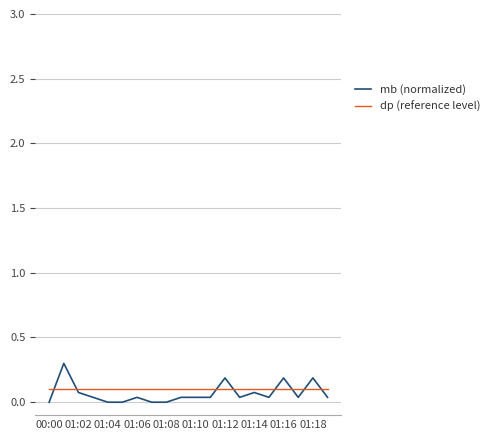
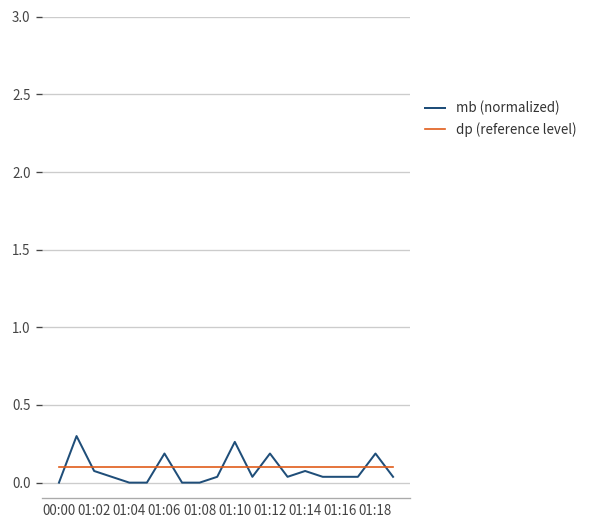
mb (normalized), 01:06: 0.04 -> 0.19
mb (normalized), 01:10: 0.04 -> 0.26
mb (normalized), 01:16: 0.19 -> 0.04
